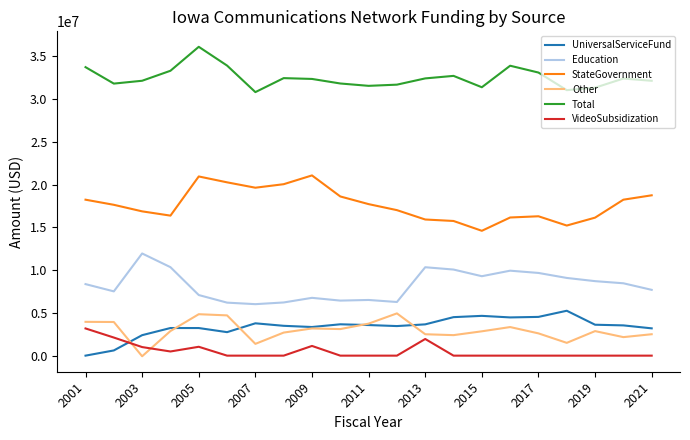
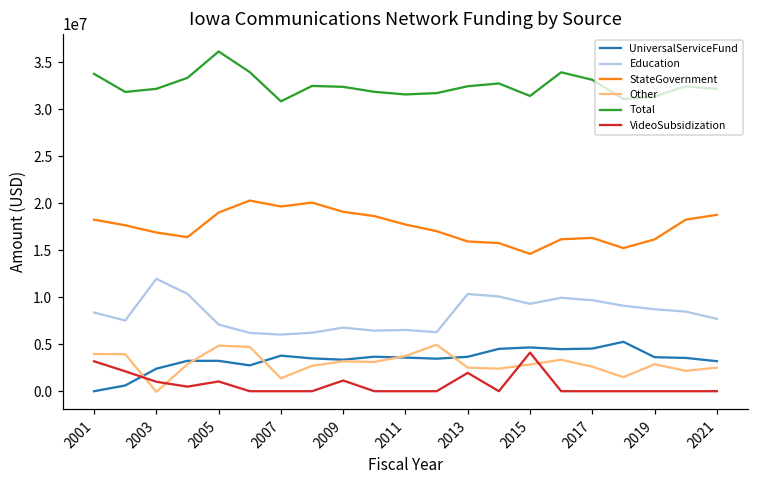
StateGovernment, 2005: 21000000 -> 19000000
StateGovernment, 2009: 21000000 -> 19000000
VideoSubsidization, 2015: 0 -> 4000000
